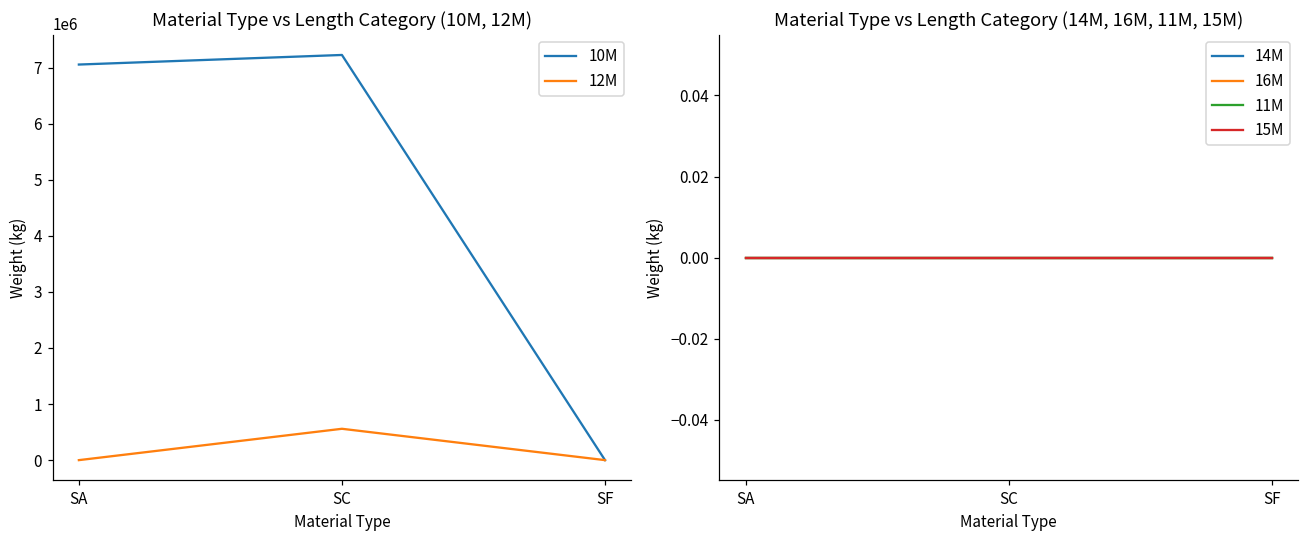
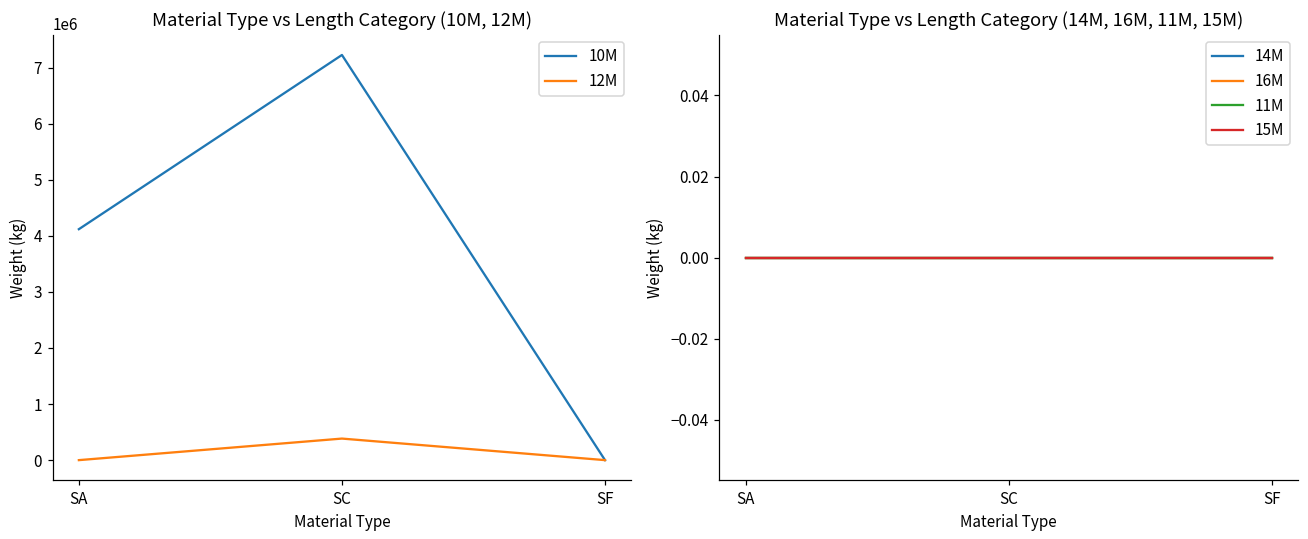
Material Type vs Length Category (10M, 12M), 10M, SA: 7100000 -> 4100000
Material Type vs Length Category (10M, 12M), 12M, SC: 600000 -> 400000
